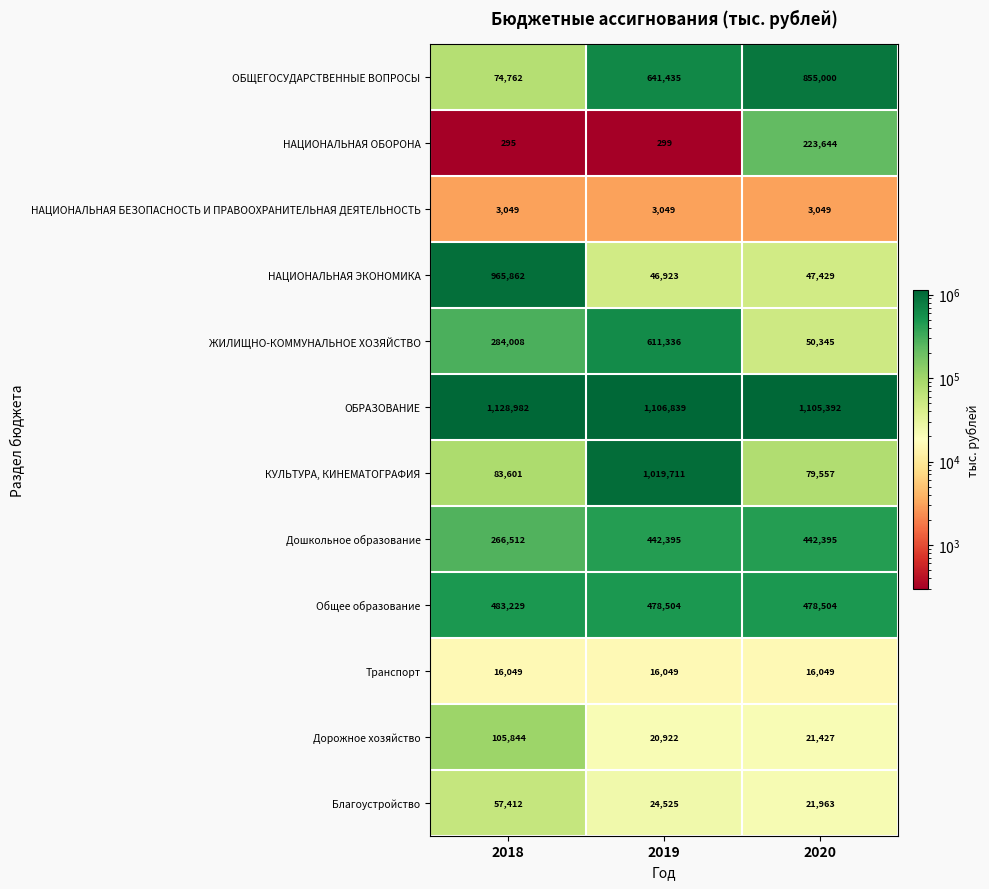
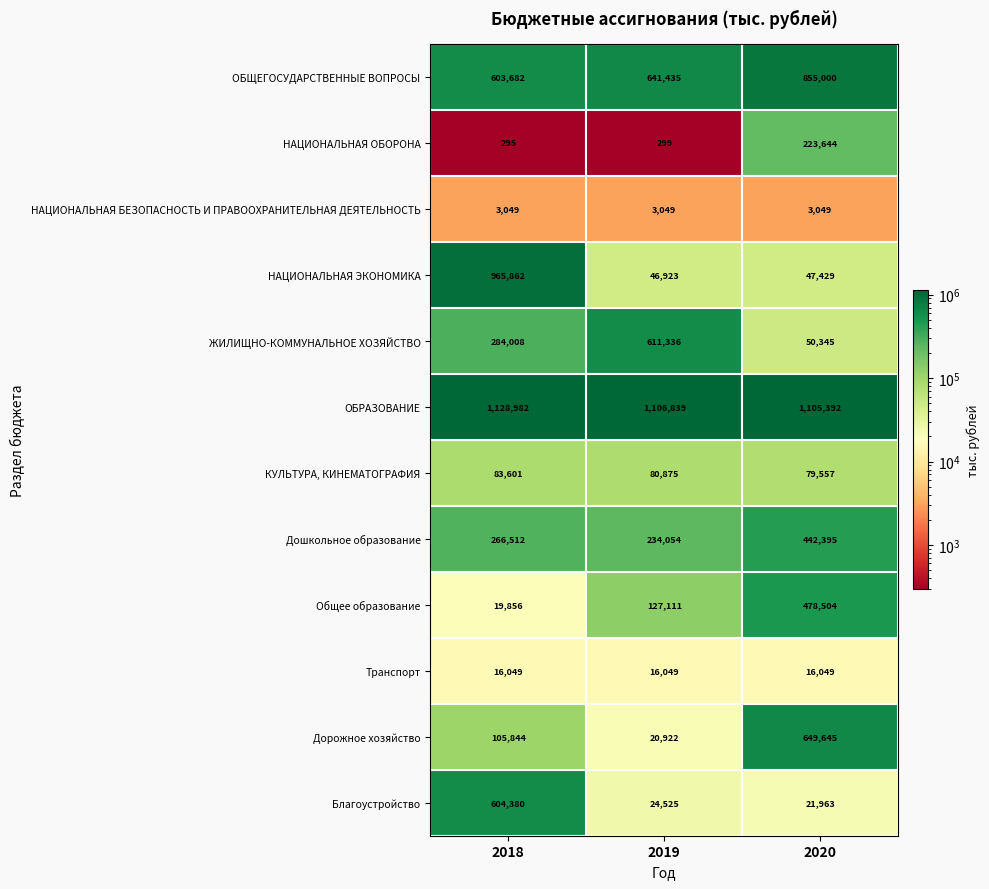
ОБЩЕГОСУДАРСТВЕННЫЕ ВОПРОСЫ, 2018: 74,762 -> 603,682
КУЛЬТУРА, КИНЕМАТОГРАФИЯ, 2019: 1,019,711 -> 80,875
Дошкольное образование, 2019: 442,395 -> 234,054
Общее образование, 2018: 483,229 -> 19,856
Общее образование, 2019: 478,504 -> 127,111
Дорожное хозяйство, 2020: 21,427 -> 649,645
Благоустройство, 2018: 57,412 -> 604,380
